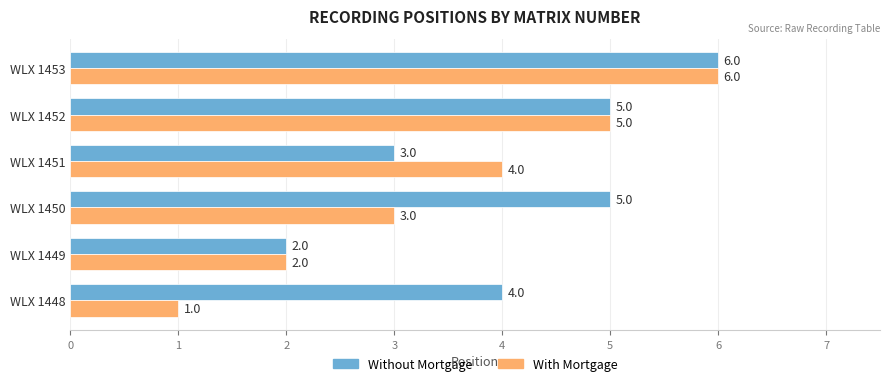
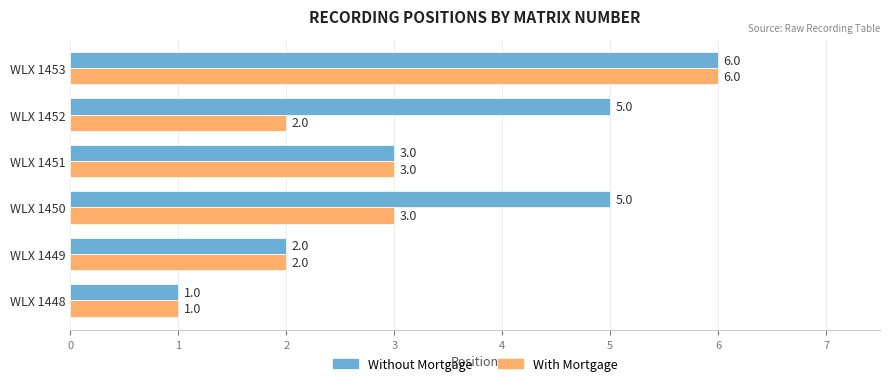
With Mortgage, WLX 1452: 5.0 -> 2.0
With Mortgage, WLX 1451: 4.0 -> 3.0
Without Mortgage, WLX 1448: 4.0 -> 1.0
